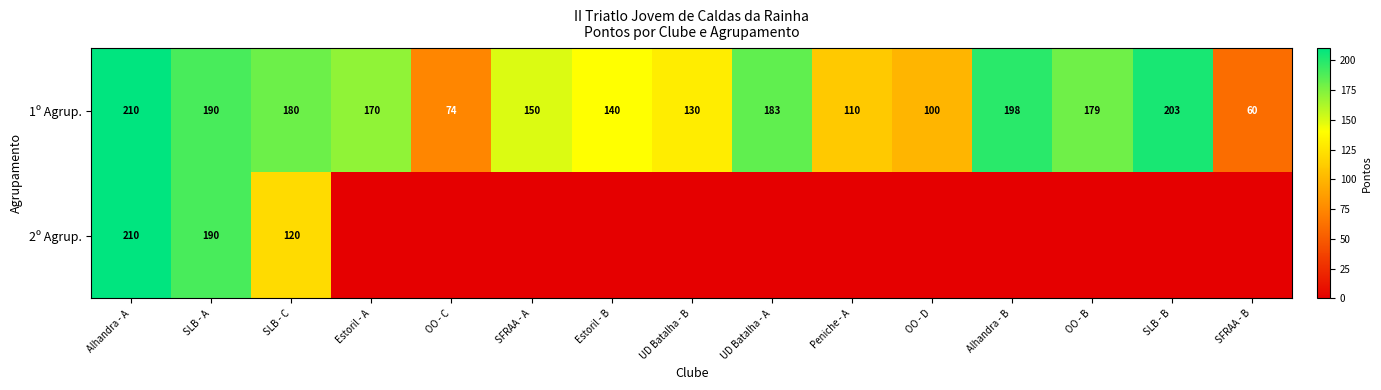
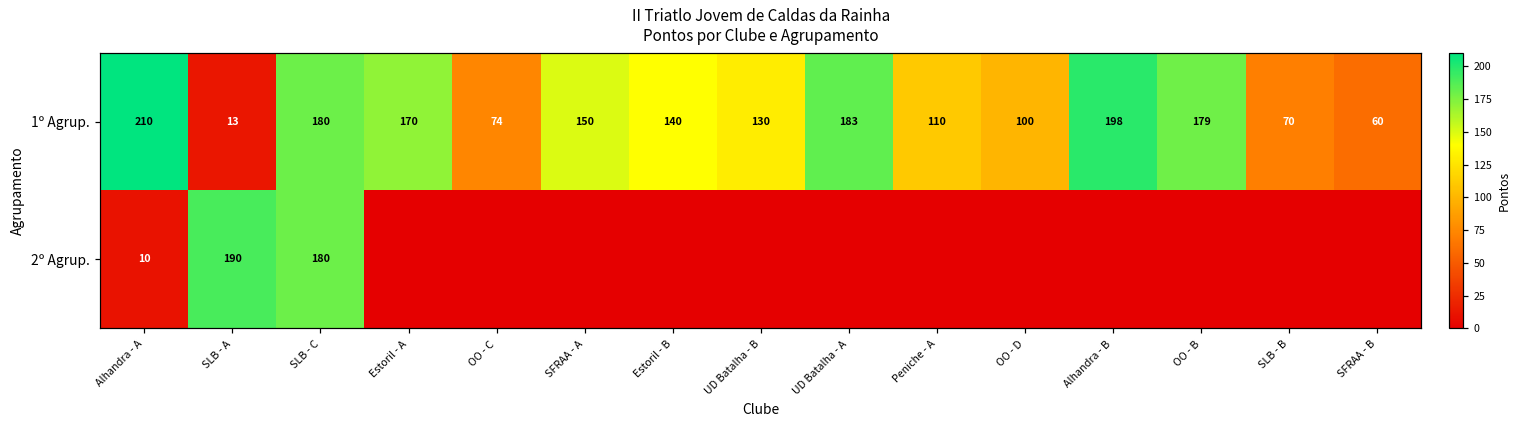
1º Agrup., SLB - A: 190 -> 13
1º Agrup., SLB - B: 203 -> 70
2º Agrup., Alhandra - A: 210 -> 10
2º Agrup., SLB - C: 120 -> 180
